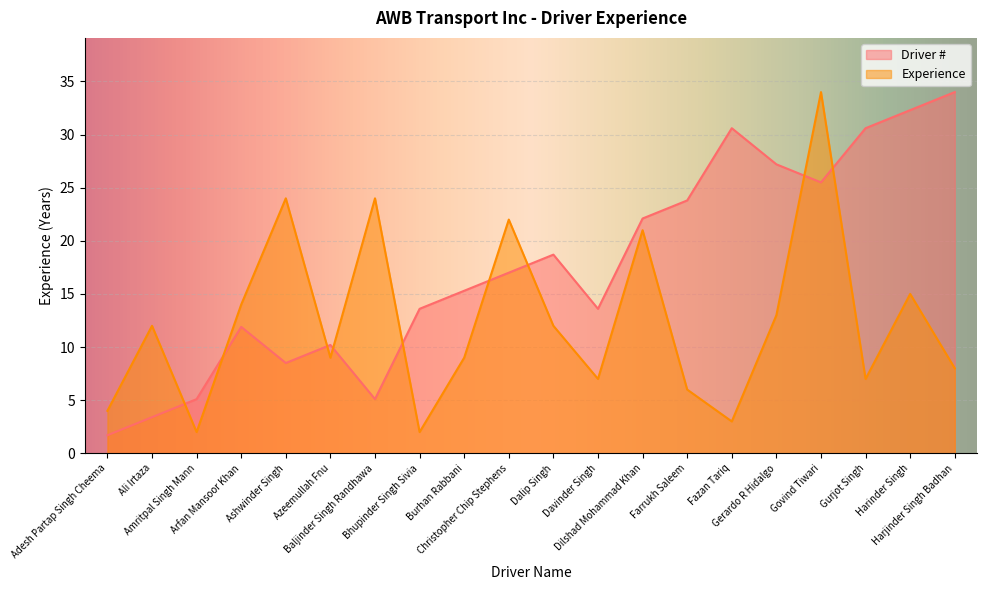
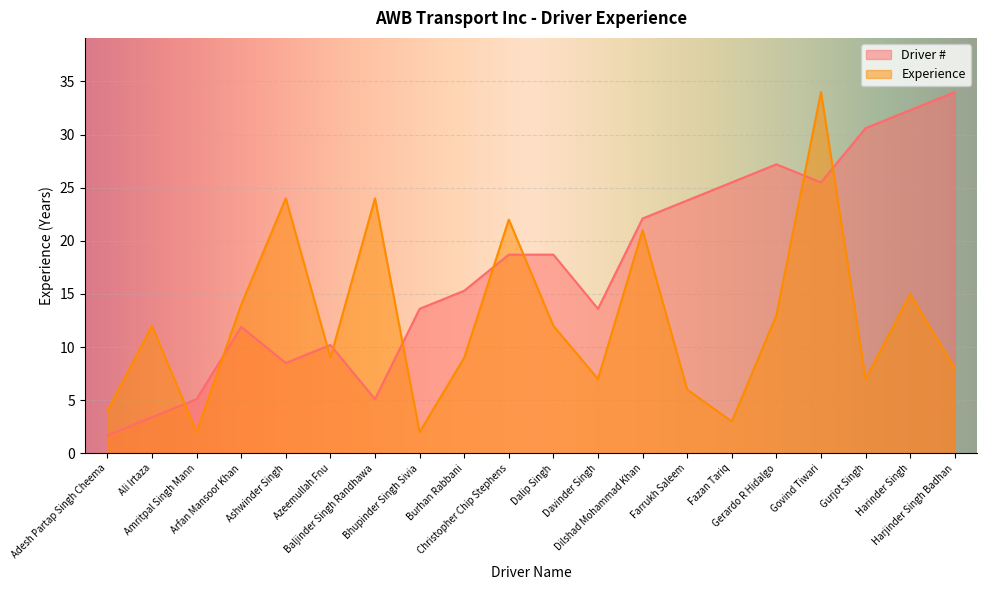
Driver #, Christopher Chip Stephens: 17.0 -> 18.7
Driver #, Fazan Tariq: 30.6 -> 25.5
